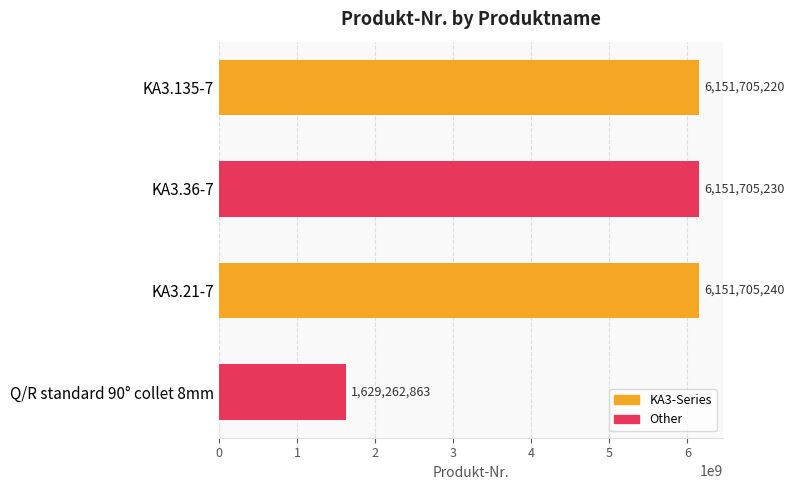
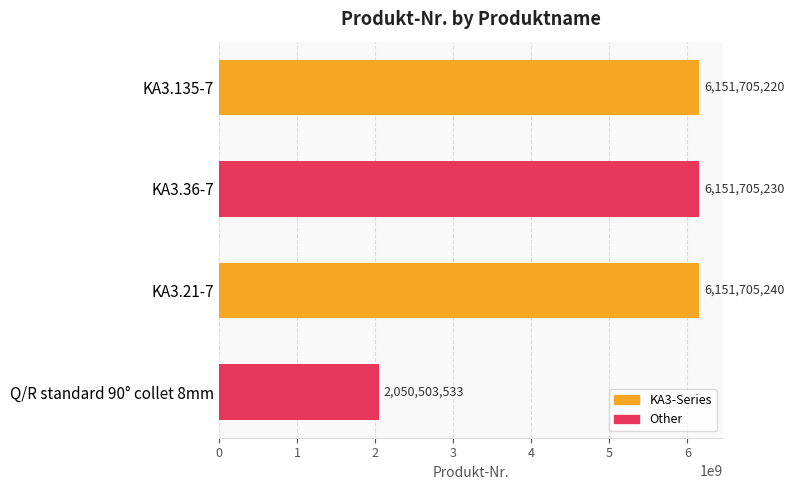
Q/R standard 90° collet 8mm: 1,629,262,863 -> 2,050,503,533
